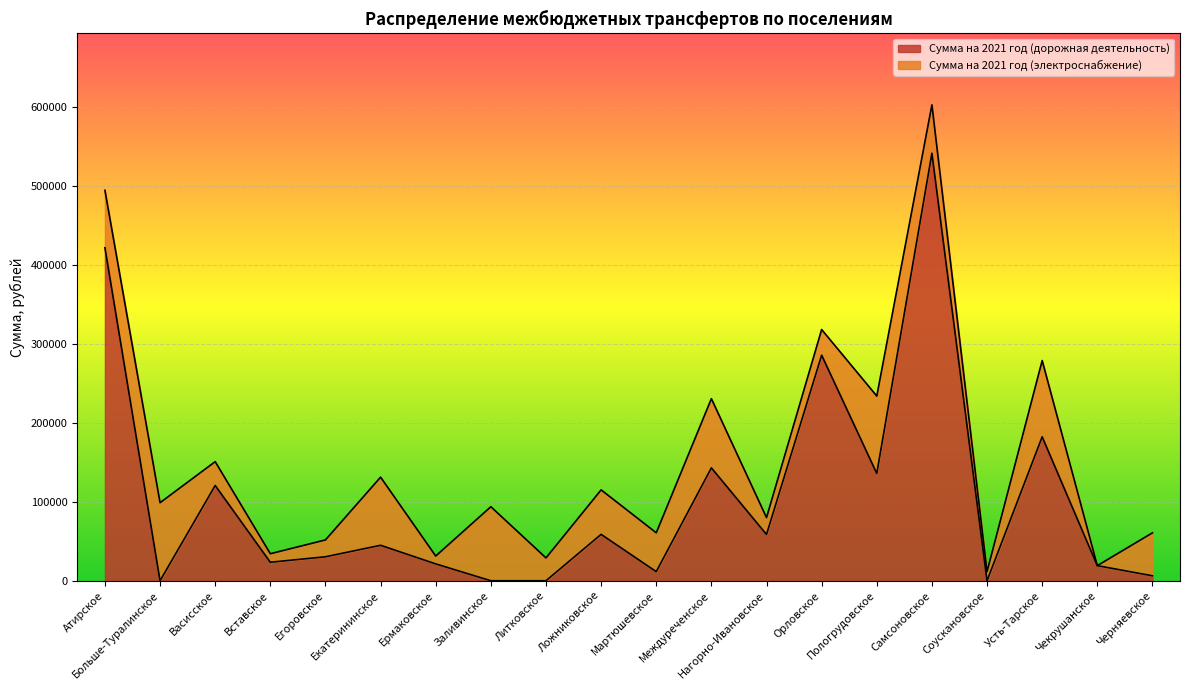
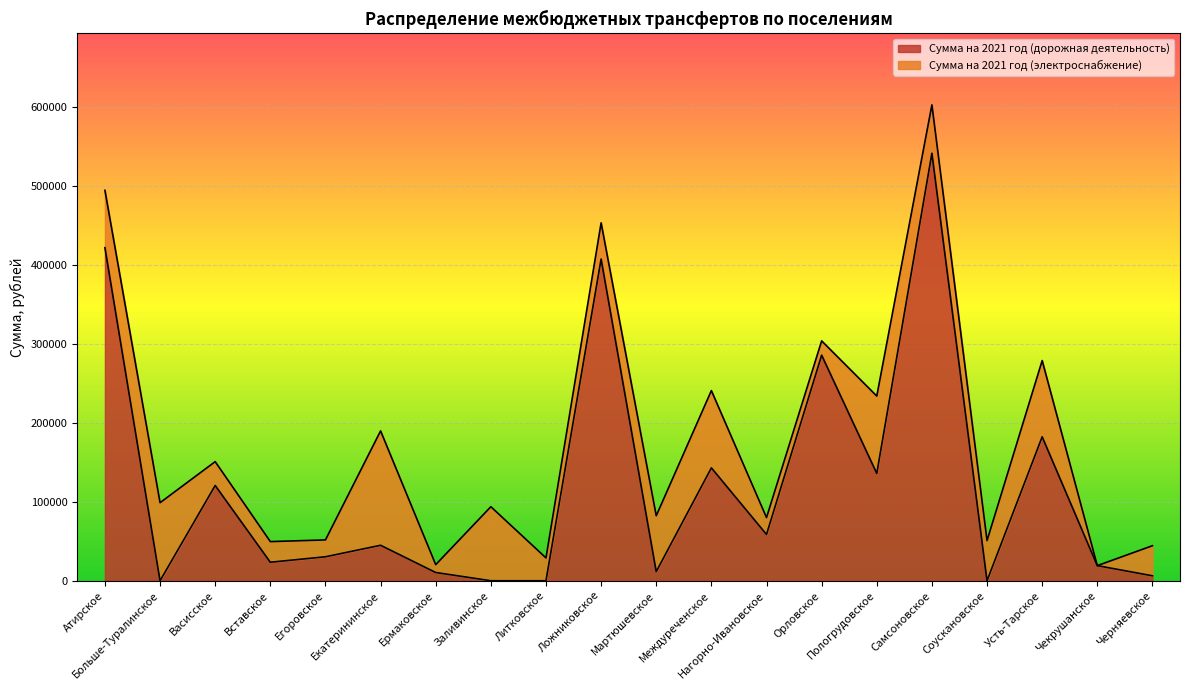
Сумма на 2021 год (электроснабжение), Вставское: 10000 -> 30000
Сумма на 2021 год (электроснабжение), Екатерининское: 90000 -> 140000
Сумма на 2021 год (дорожная деятельность), Ермаковское: 20000 -> 10000
Сумма на 2021 год (дорожная деятельность), Ложниковское: 60000 -> 410000
Сумма на 2021 год (электроснабжение), Ложниковское: 60000 -> 50000
Сумма на 2021 год (электроснабжение), Мартюшевское: 50000 -> 70000
Сумма на 2021 год (электроснабжение), Междуреченское: 90000 -> 100000
Сумма на 2021 год (электроснабжение), Орловское: 30000 -> 20000
Сумма на 2021 год (электроснабжение), Соускановское: 10000 -> 50000
Сумма на 2021 год (электроснабжение), Черняевское: 50000 -> 40000
